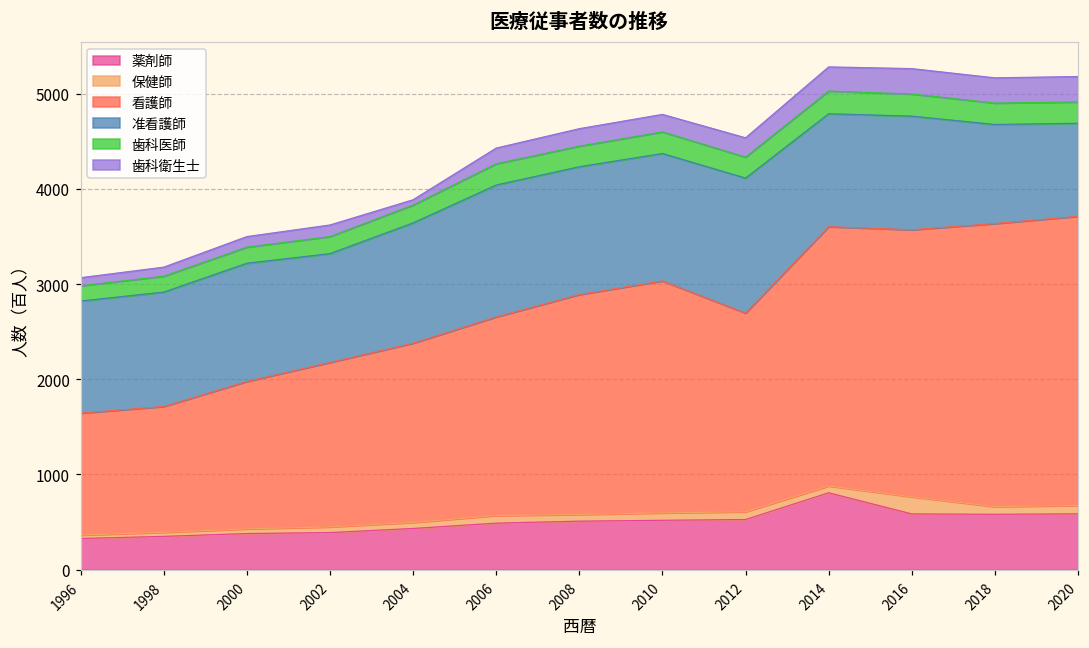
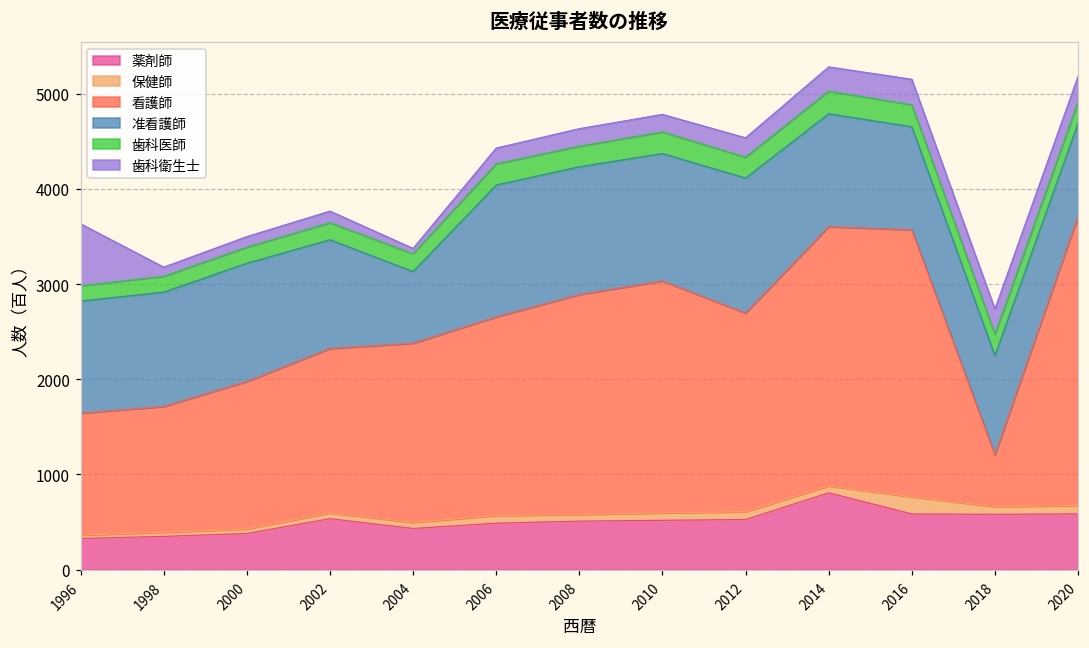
歯科衛生士, 1996: 100 -> 700
薬剤師, 2002: 400 -> 500
准看護師, 2004: 1300 -> 800
准看護師, 2016: 1200 -> 1100
看護師, 2018: 3000 -> 500
